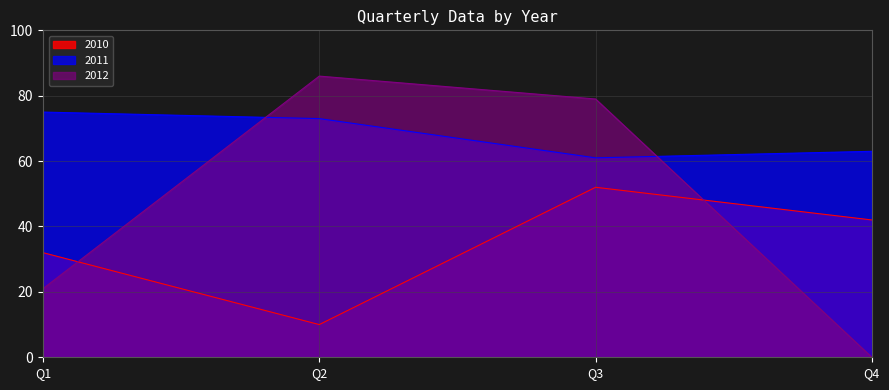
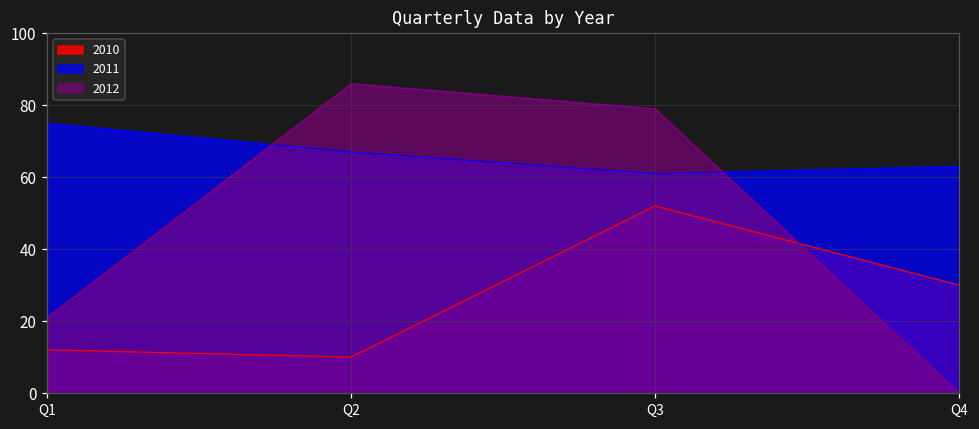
2010, Q1: 32 -> 12
2011, Q2: 73 -> 67
2010, Q4: 42 -> 30
